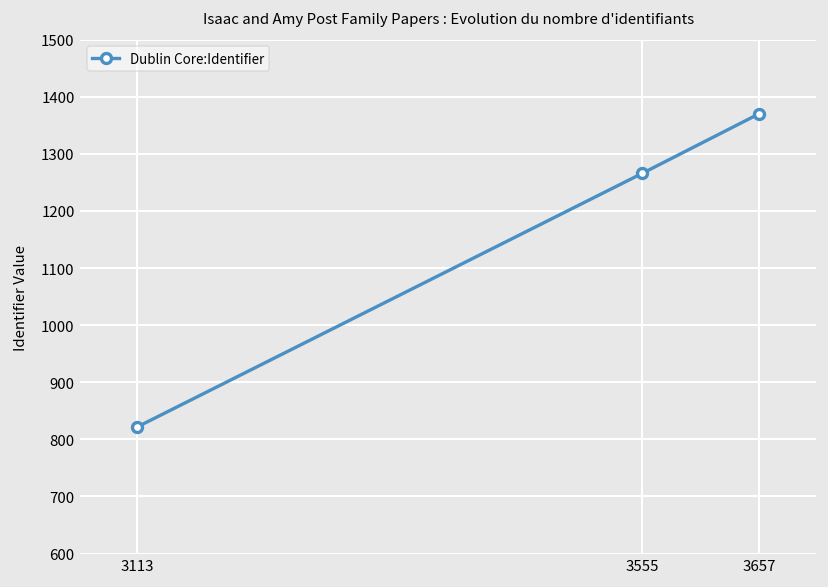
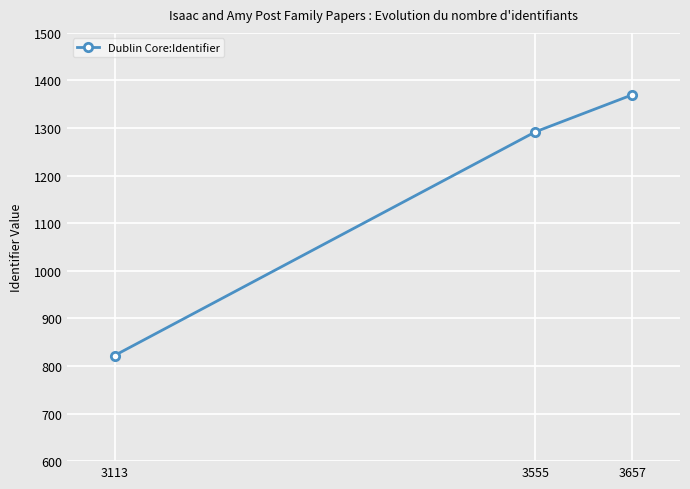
3555: 1270 -> 1290
